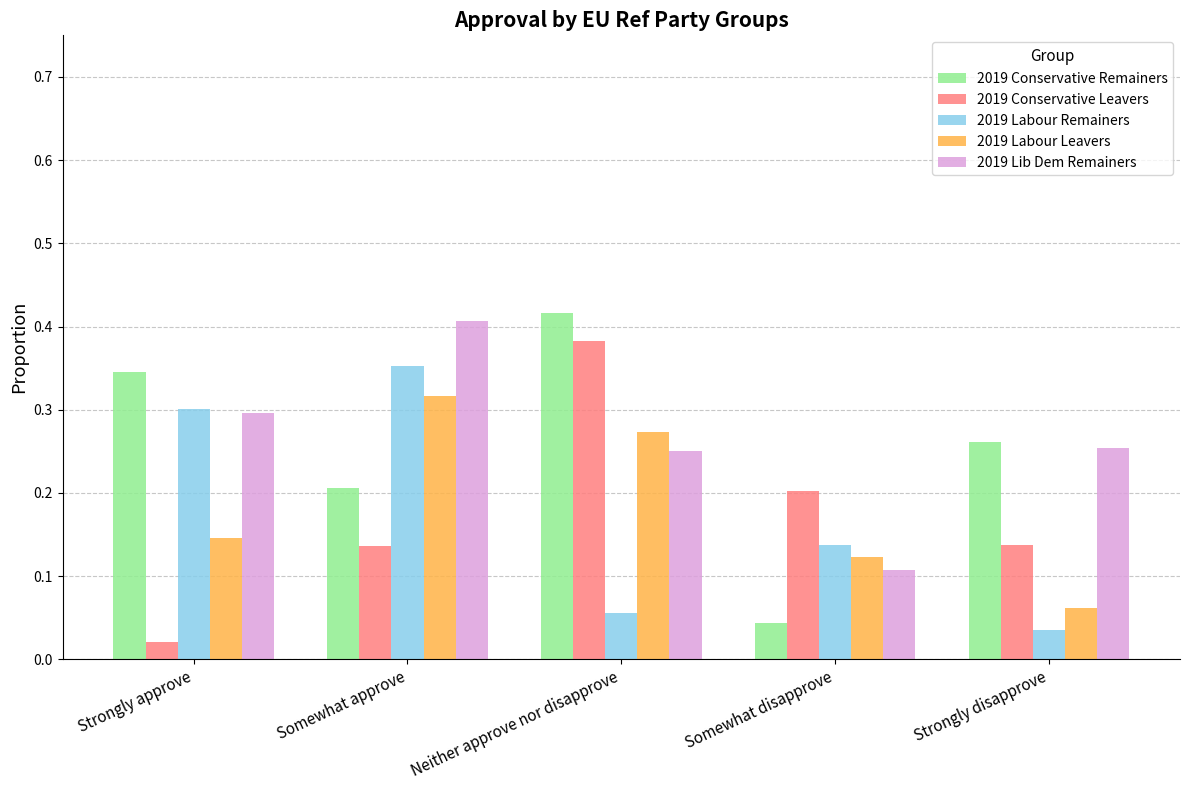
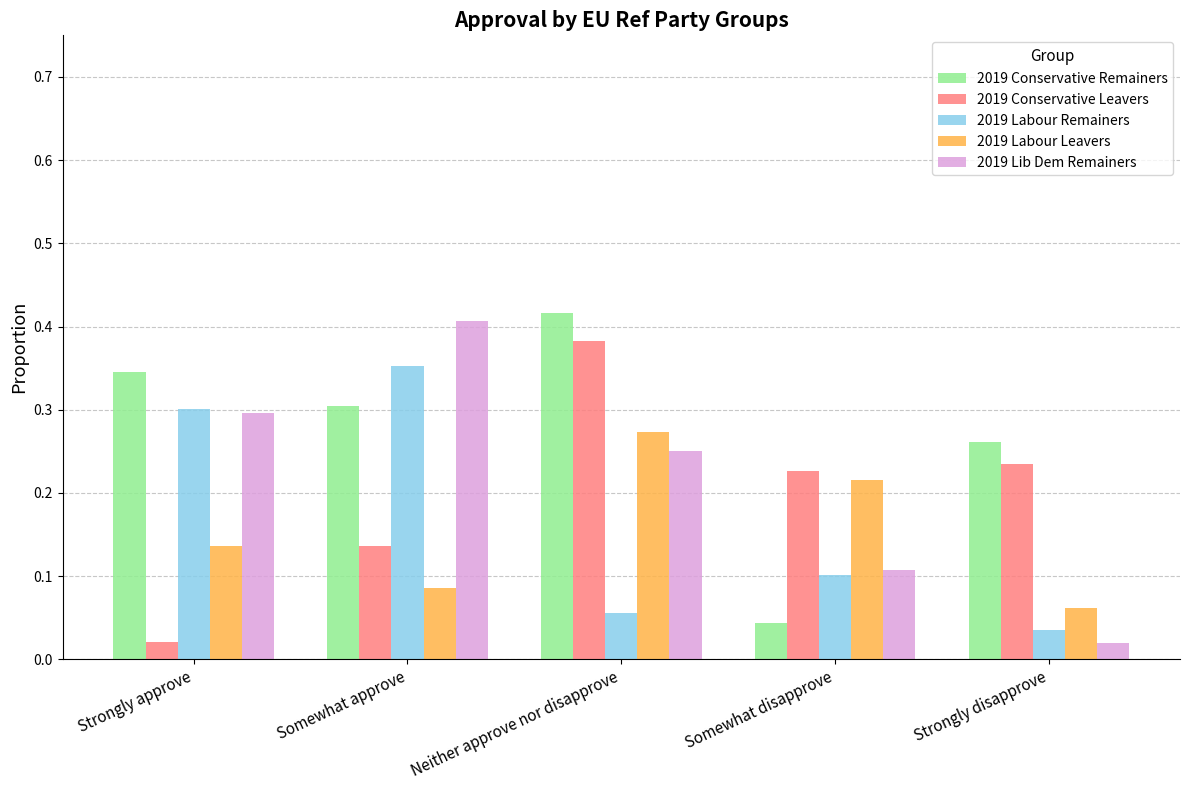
2019 Labour Leavers, Strongly approve: 0.15 -> 0.14
2019 Conservative Remainers, Somewhat approve: 0.21 -> 0.30
2019 Labour Leavers, Somewhat approve: 0.32 -> 0.09
2019 Conservative Leavers, Somewhat disapprove: 0.20 -> 0.23
2019 Labour Remainers, Somewhat disapprove: 0.14 -> 0.10
2019 Labour Leavers, Somewhat disapprove: 0.12 -> 0.22
2019 Conservative Leavers, Strongly disapprove: 0.14 -> 0.23
2019 Lib Dem Remainers, Strongly disapprove: 0.25 -> 0.02
